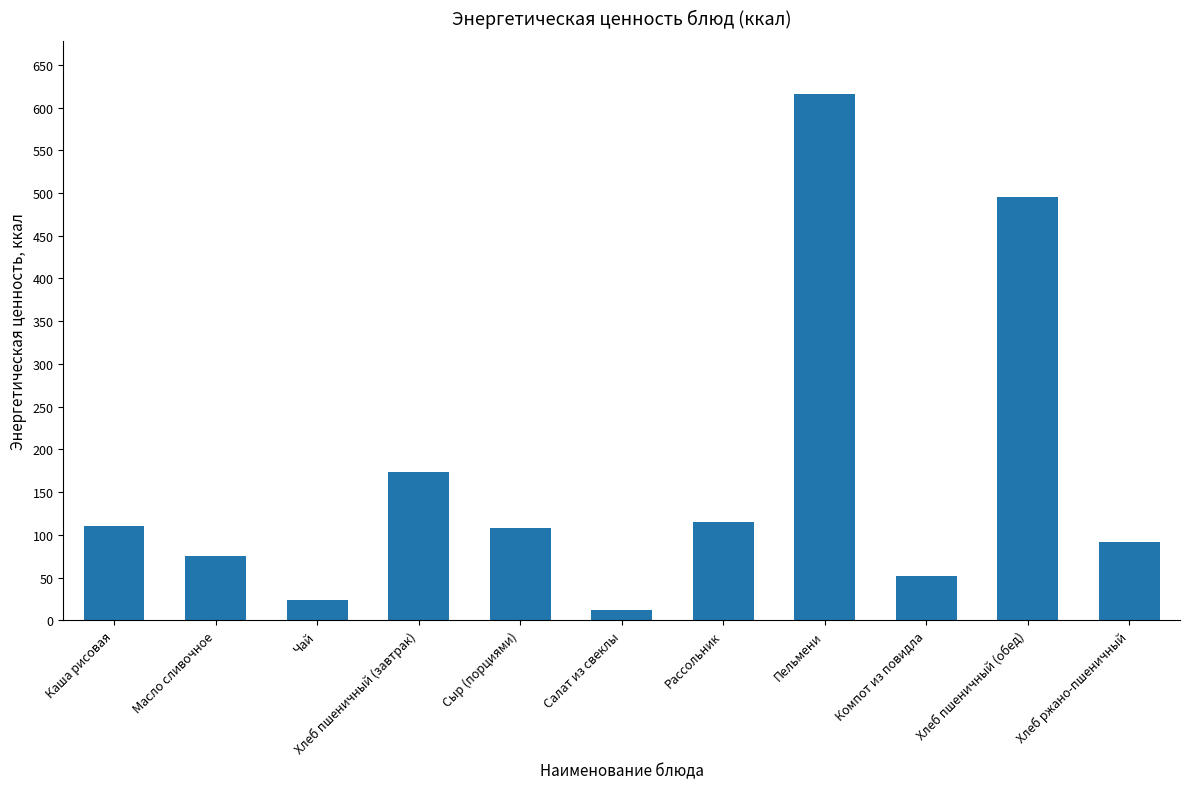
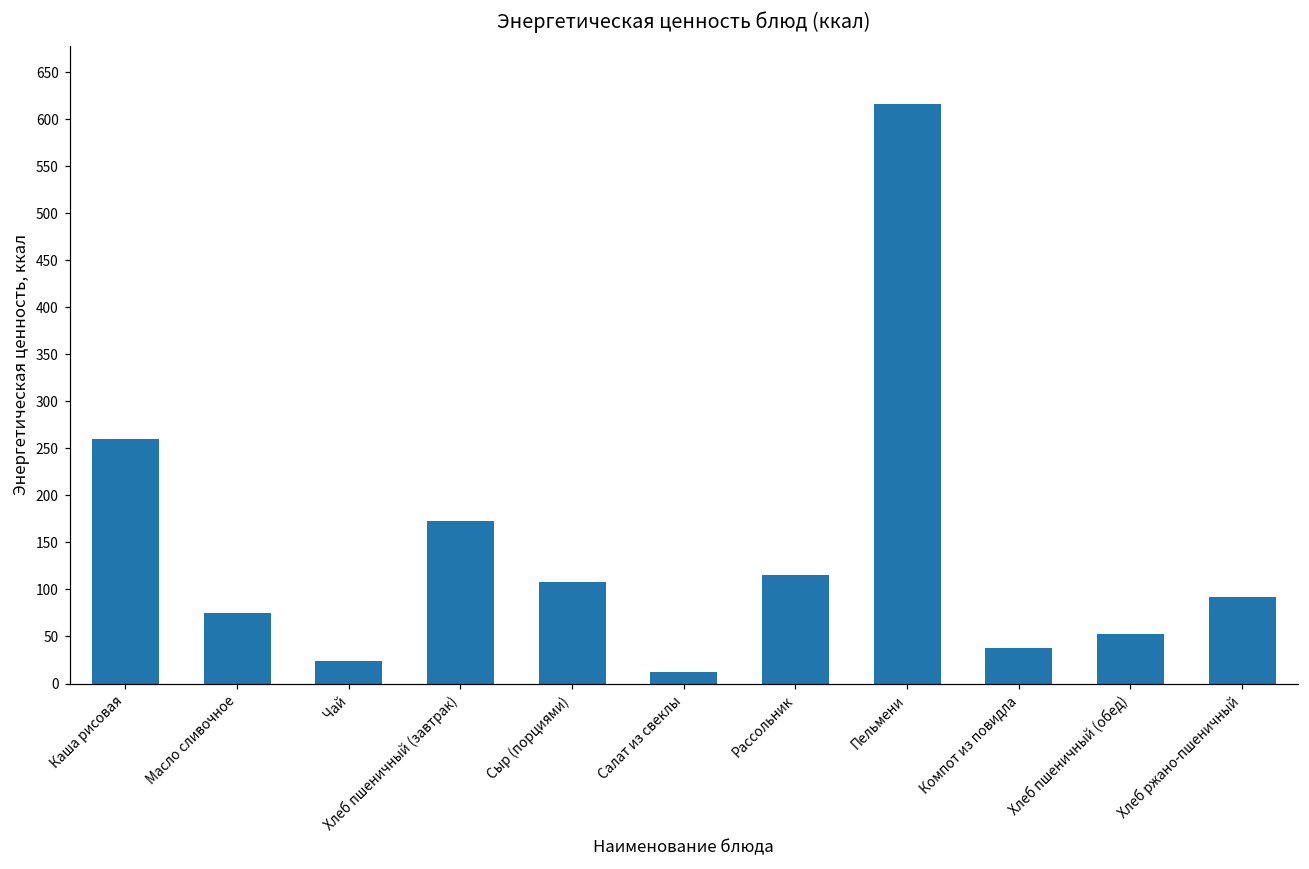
Каша рисовая: 110 -> 260
Компот из повидла: 50 -> 40
Хлеб пшеничный (обед): 500 -> 50
